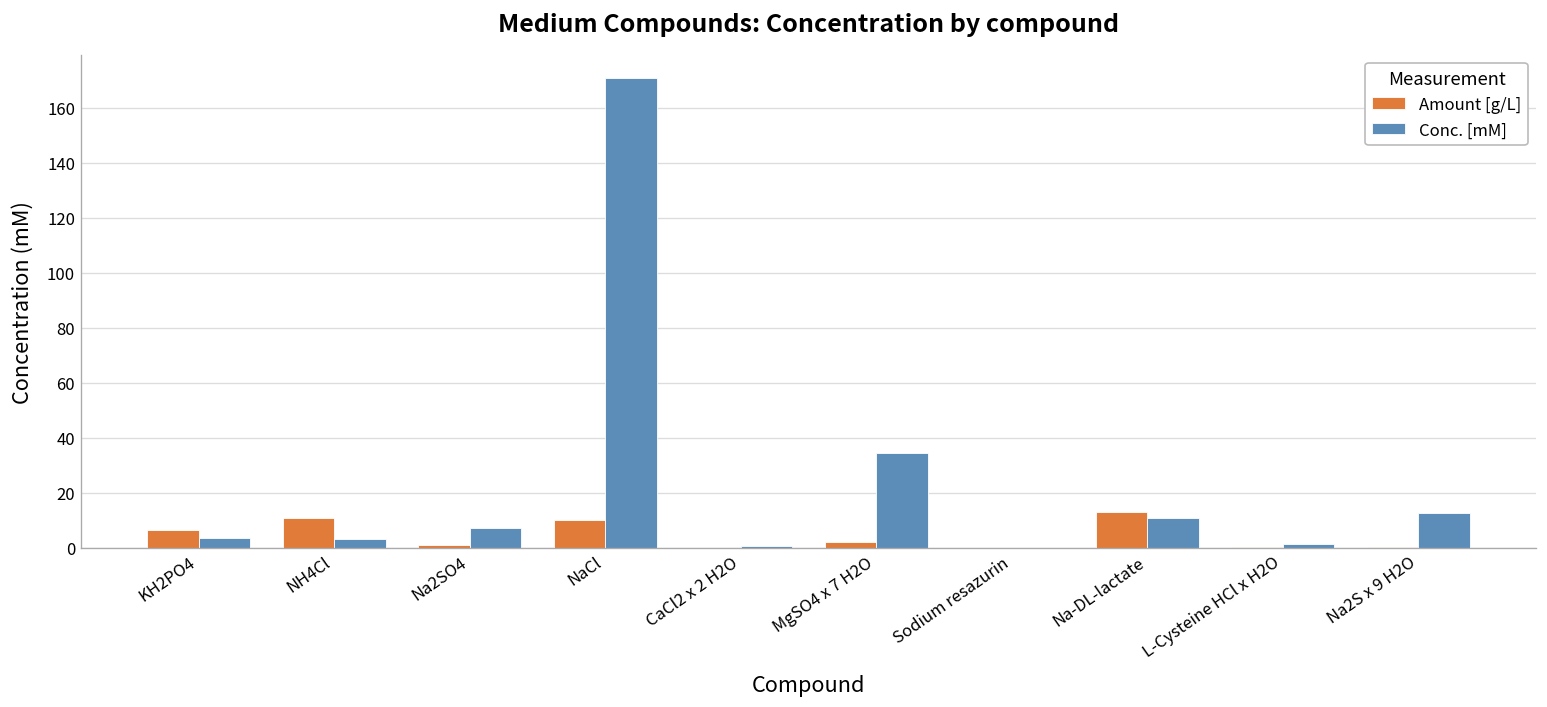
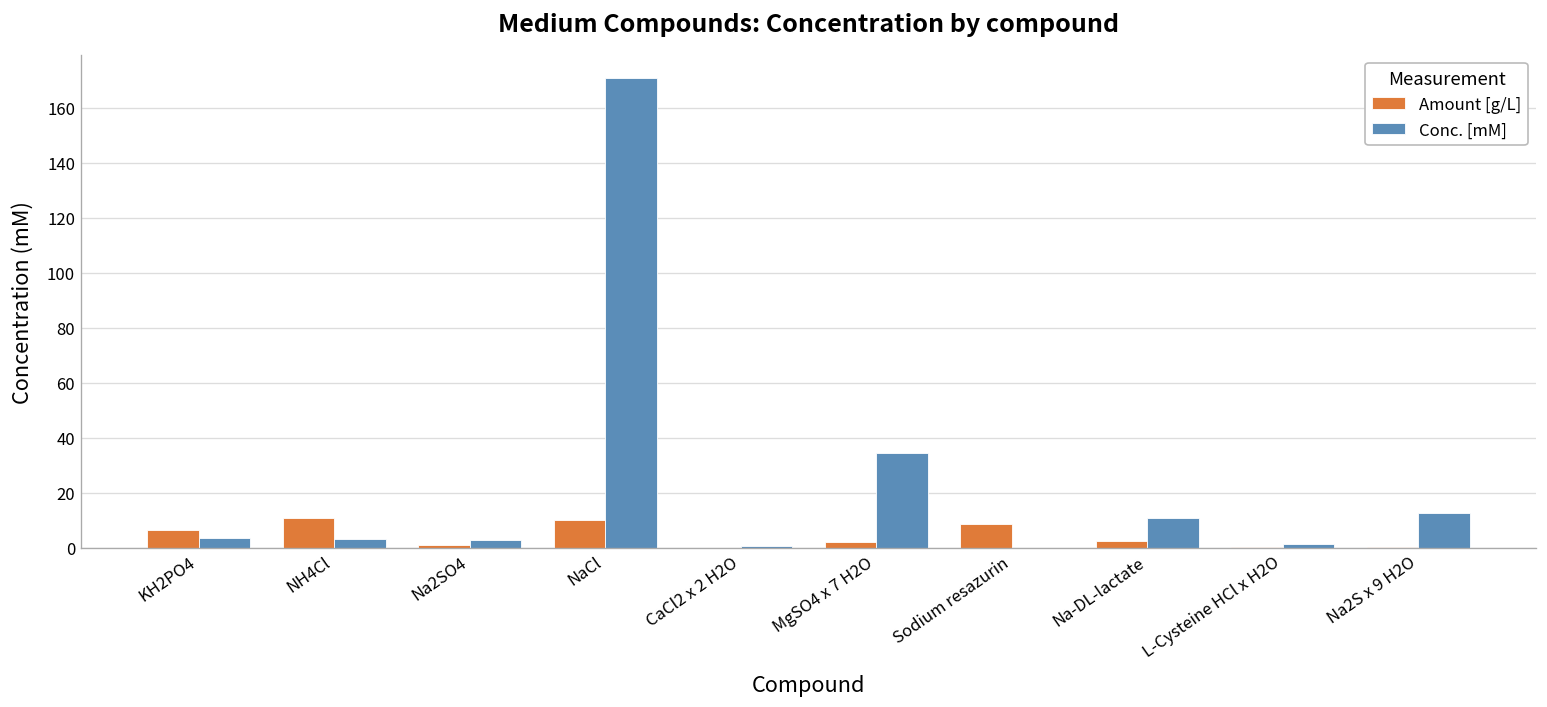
Conc. [mM], Na2SO4: 7 -> 3
Amount [g/L], Sodium resazurin: 0 -> 9
Amount [g/L], Na-DL-lactate: 13 -> 2
